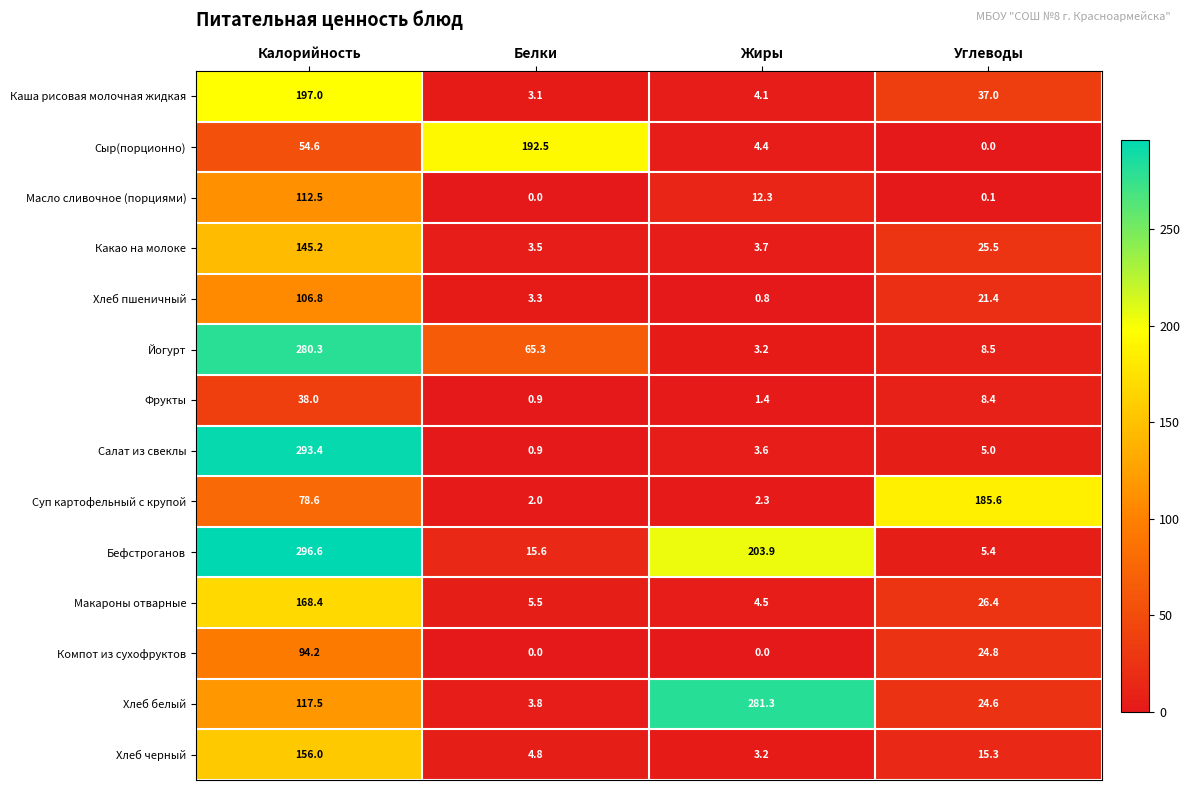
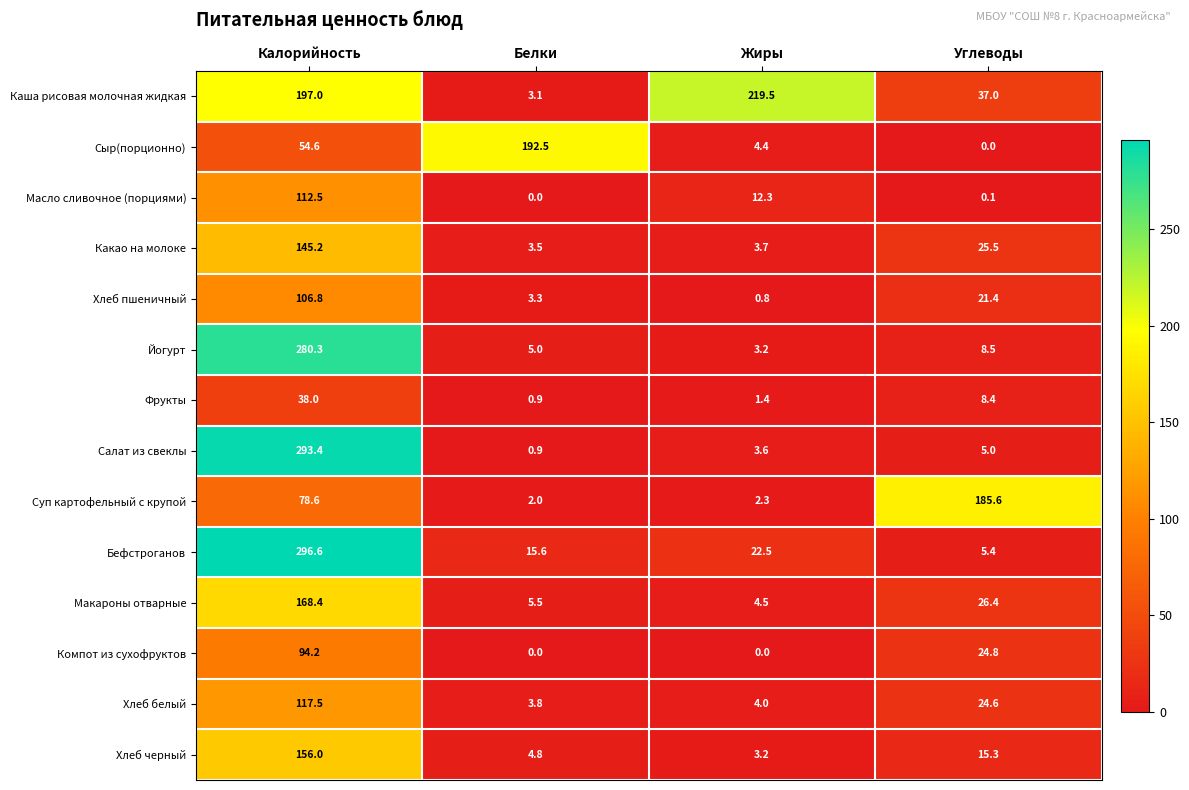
Каша рисовая молочная жидкая, Жиры: 4.1 -> 219.5
Йогурт, Белки: 65.3 -> 5.0
Бефстроганов, Жиры: 203.9 -> 22.5
Хлеб белый, Жиры: 281.3 -> 4.0
